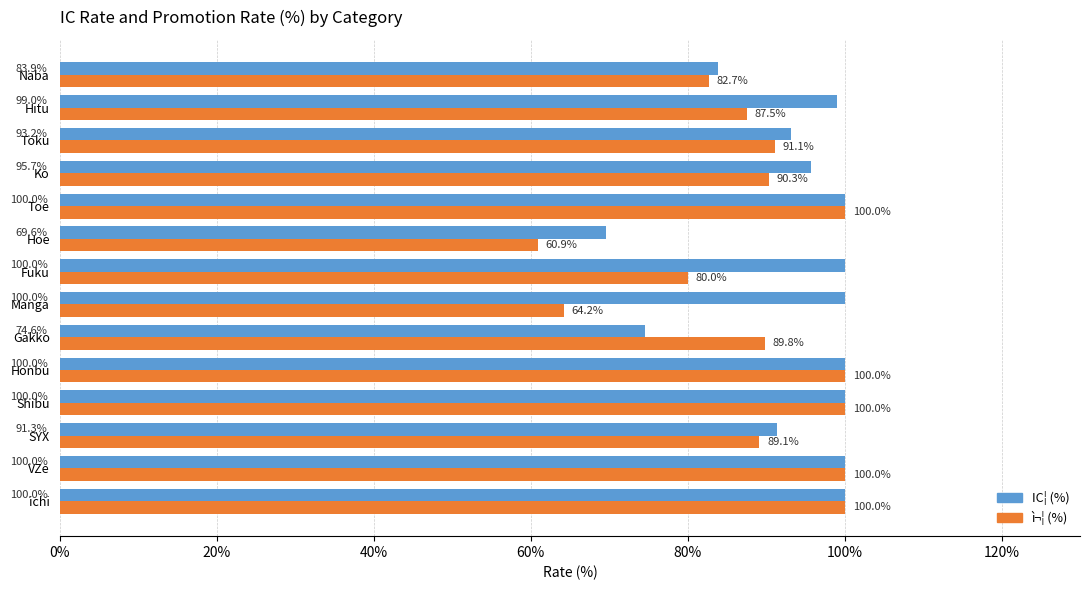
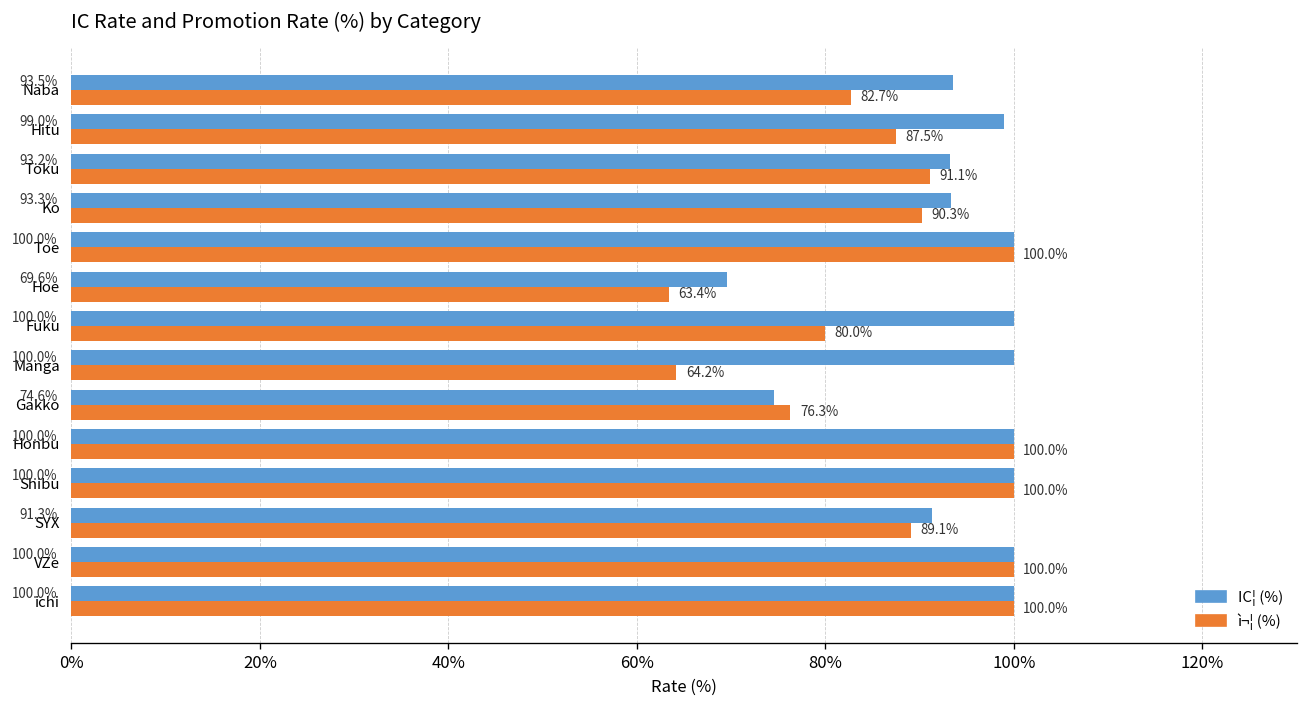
IC¦ (%), Naba: 83.9% -> 93.5%
IC¦ (%), Ko: 95.7% -> 93.3%
ì¬¦ (%), Hoe: 60.9% -> 63.4%
ì¬¦ (%), Gakko: 89.8% -> 76.3%
